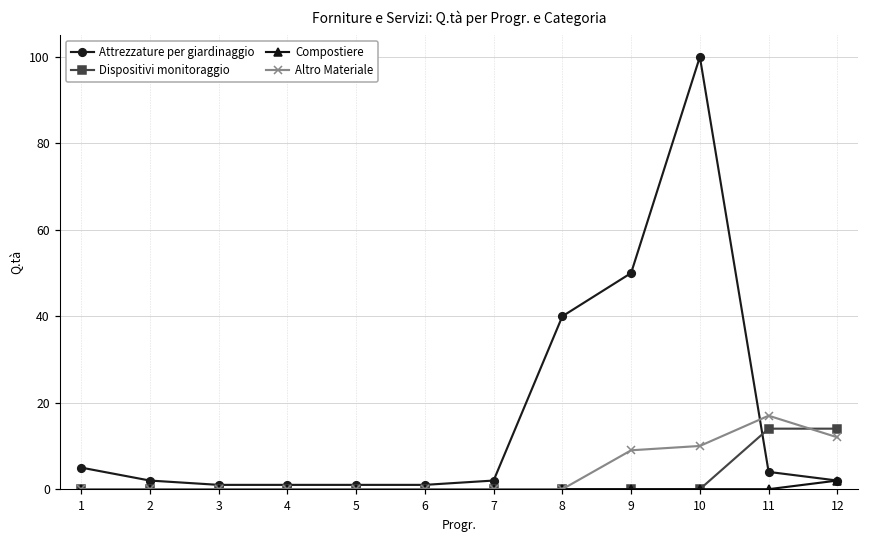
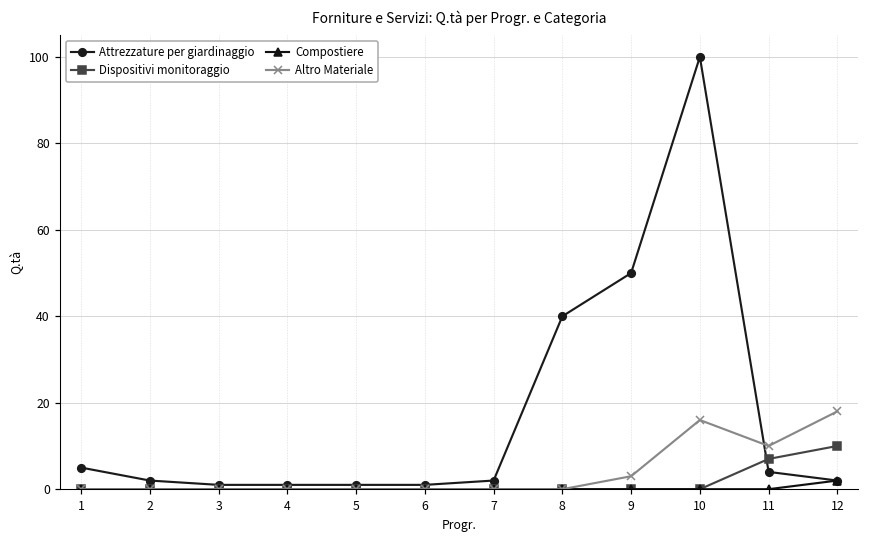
Altro Materiale, 9: 9 -> 3
Altro Materiale, 10: 10 -> 16
Dispositivi monitoraggio, 11: 14 -> 7
Altro Materiale, 11: 17 -> 10
Dispositivi monitoraggio, 12: 14 -> 10
Altro Materiale, 12: 12 -> 18
